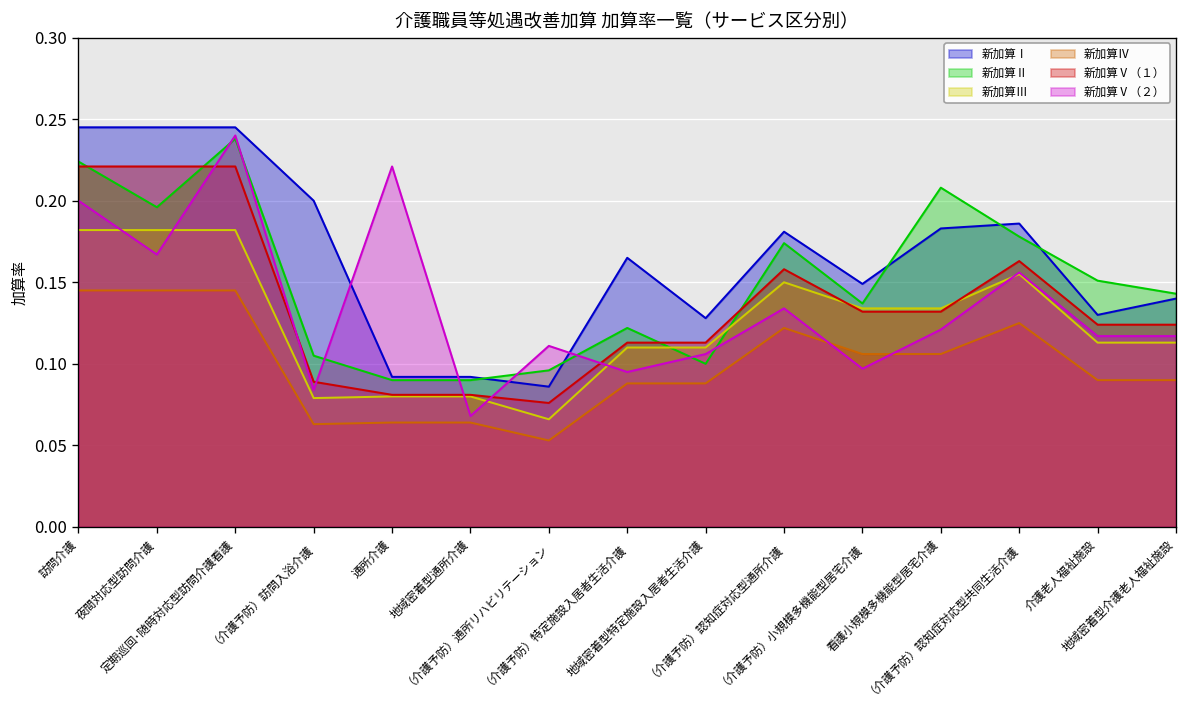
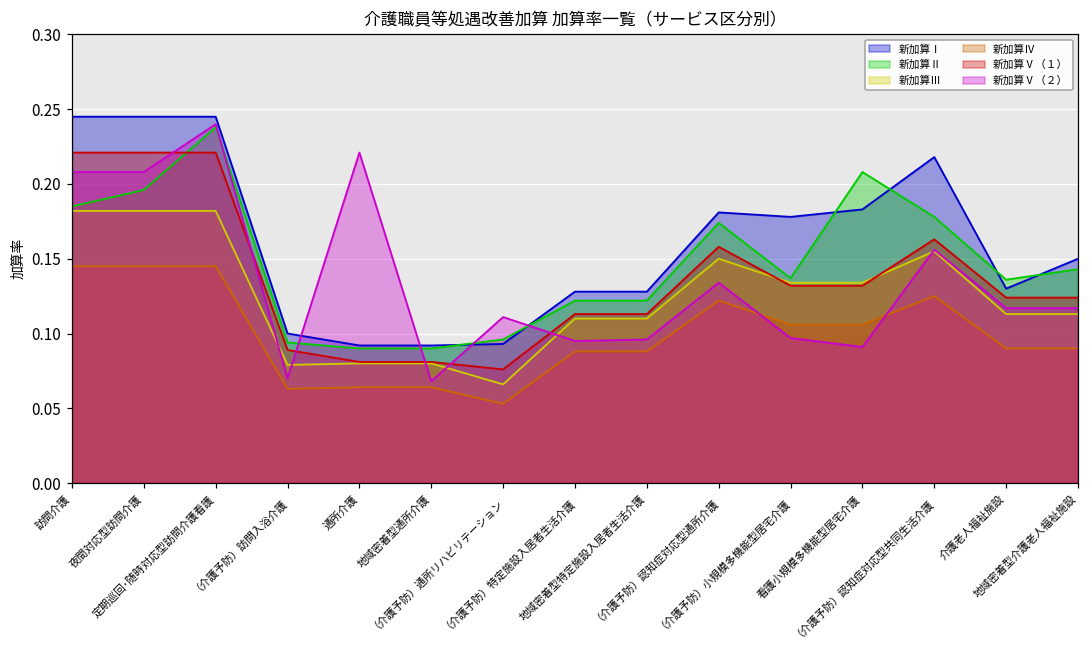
新加算Ⅱ, 訪問介護: 0.224 -> 0.185
新加算Ⅴ（２）, 訪問介護: 0.200 -> 0.208
新加算Ⅴ（２）, 夜間対応型訪問介護: 0.167 -> 0.208
新加算Ⅰ, （介護予防）訪問入浴介護: 0.2 -> 0.1
新加算Ⅱ, （介護予防）訪問入浴介護: 0.105 -> 0.094
新加算Ⅴ（２）, （介護予防）訪問入浴介護: 0.084 -> 0.070
新加算Ⅰ, （介護予防）通所リハビリテーション: 0.086 -> 0.093
新加算Ⅰ, （介護予防）特定施設入居者生活介護: 0.165 -> 0.128
新加算Ⅱ, 地域密着型特定施設入居者生活介護: 0.100 -> 0.122
新加算Ⅴ（２）, 地域密着型特定施設入居者生活介護: 0.106 -> 0.096
新加算Ⅰ, （介護予防）小規模多機能型居宅介護: 0.149 -> 0.178
新加算Ⅴ（２）, 看護小規模多機能型居宅介護: 0.121 -> 0.091
新加算Ⅰ, （介護予防）認知症対応型共同生活介護: 0.186 -> 0.218
新加算Ⅱ, 介護老人福祉施設: 0.151 -> 0.136
新加算Ⅰ, 地域密着型介護老人福祉施設: 0.14 -> 0.15
